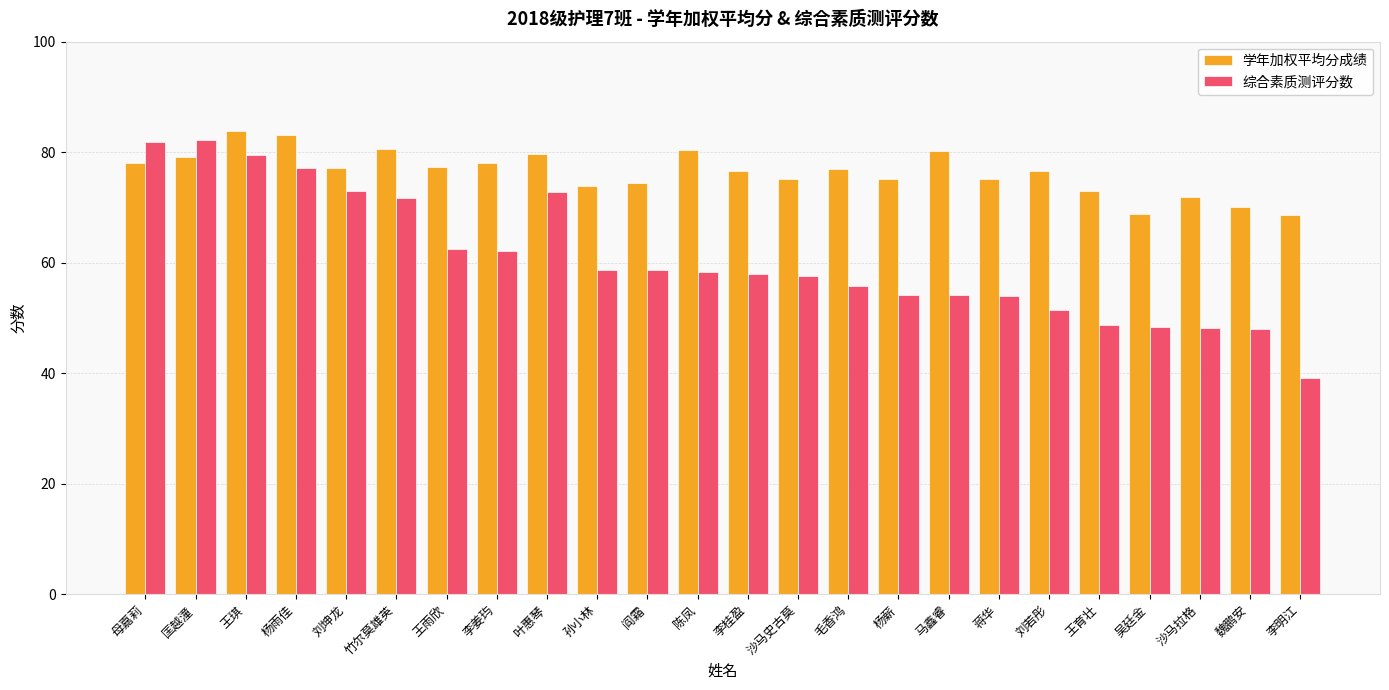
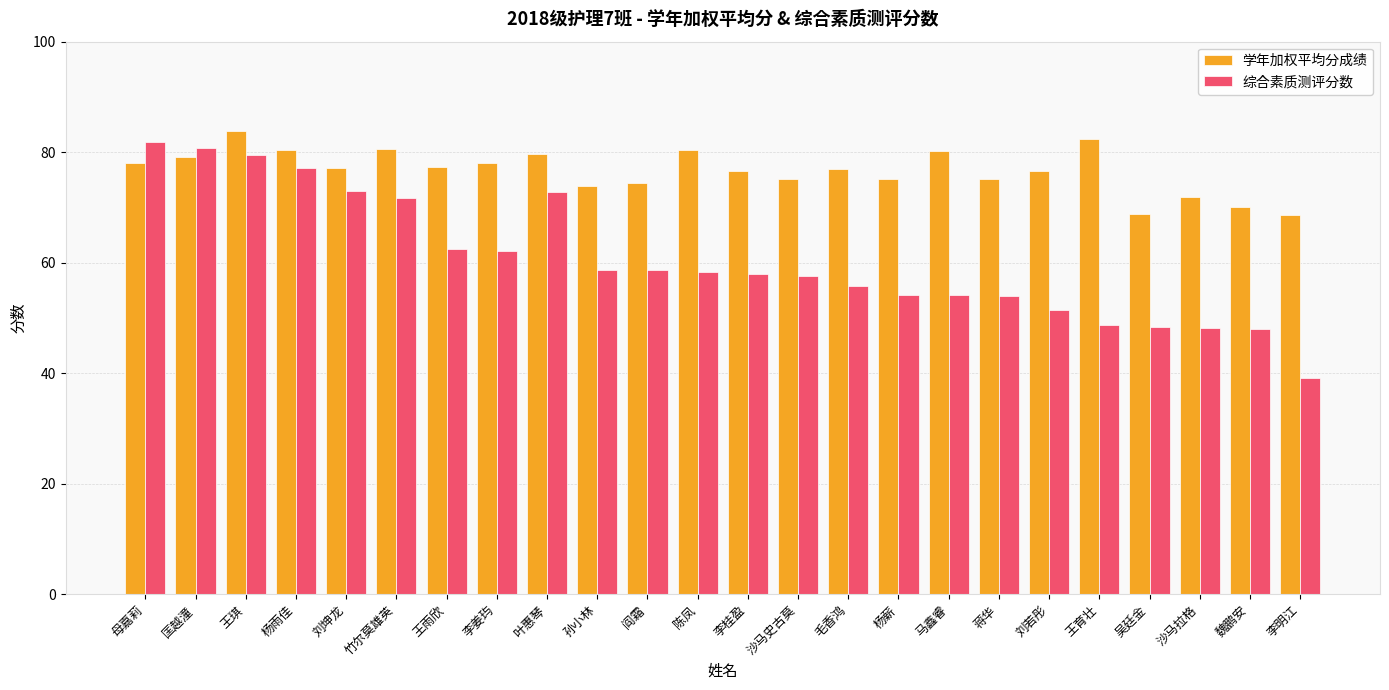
综合素质测评分数, 匡越潼: 82 -> 81
学年加权平均分成绩, 杨雨佳: 83 -> 80
学年加权平均分成绩, 王育壮: 73 -> 82
